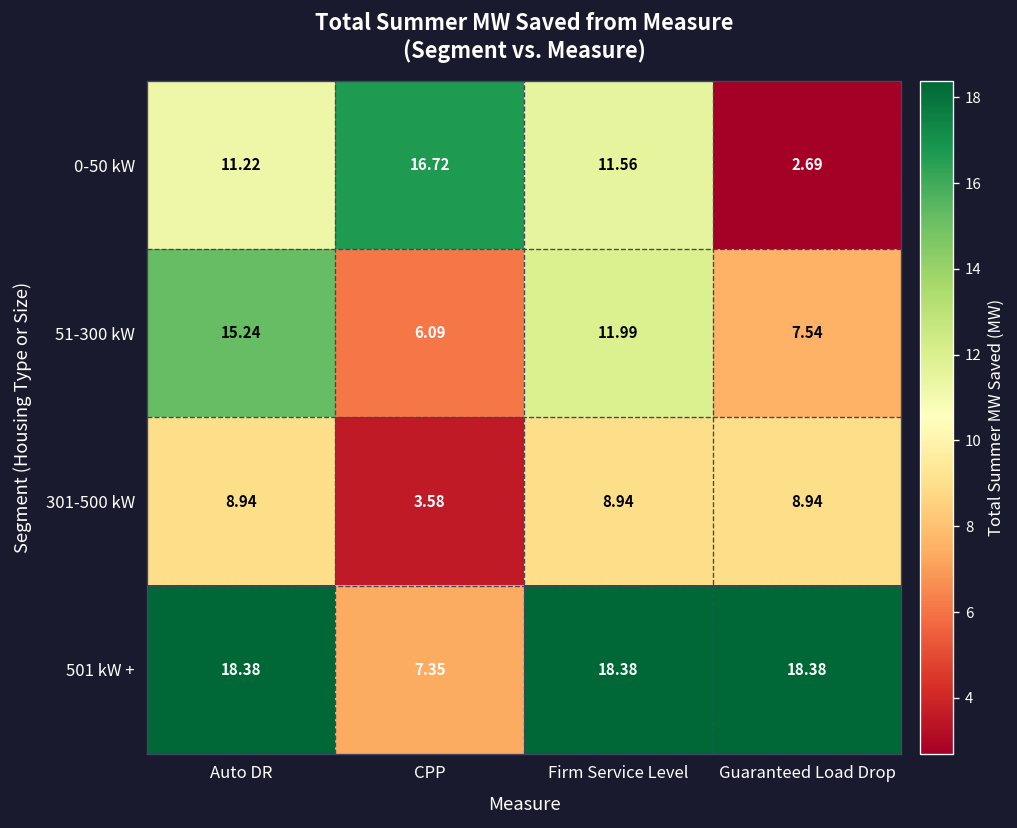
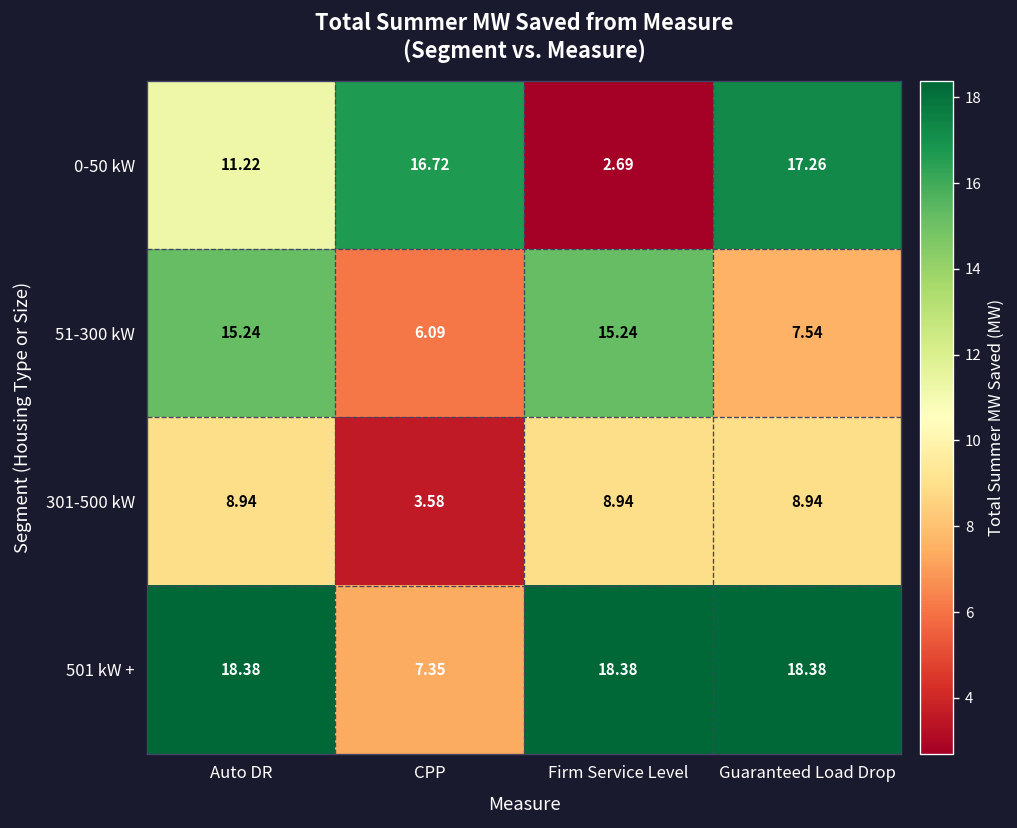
0-50 kW, Firm Service Level: 11.56 -> 2.69
0-50 kW, Guaranteed Load Drop: 2.69 -> 17.26
51-300 kW, Firm Service Level: 11.99 -> 15.24
